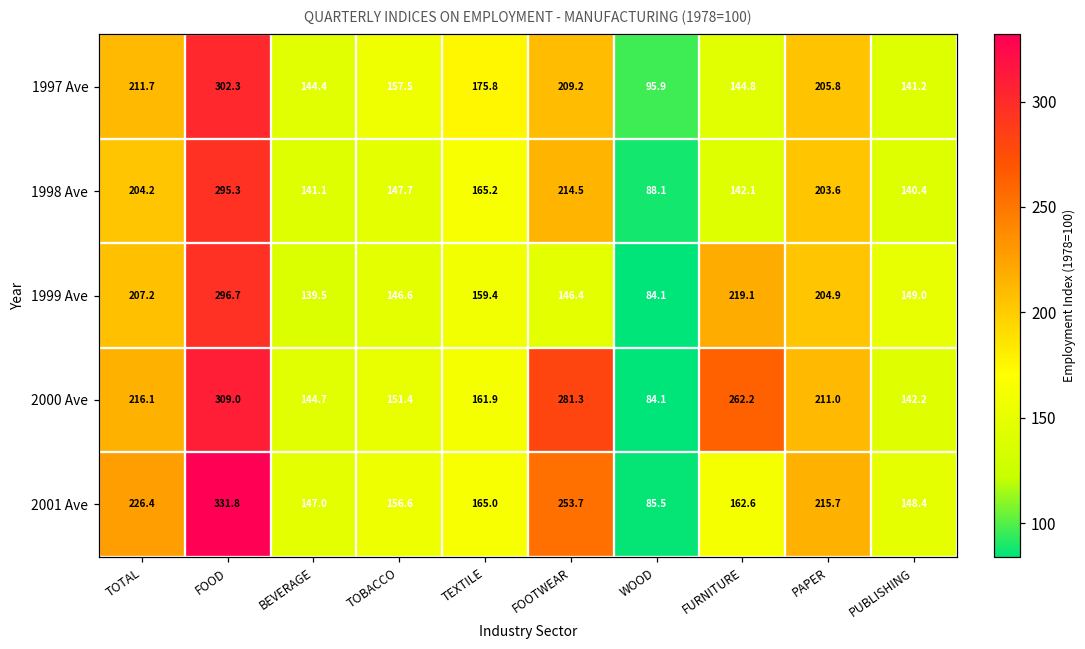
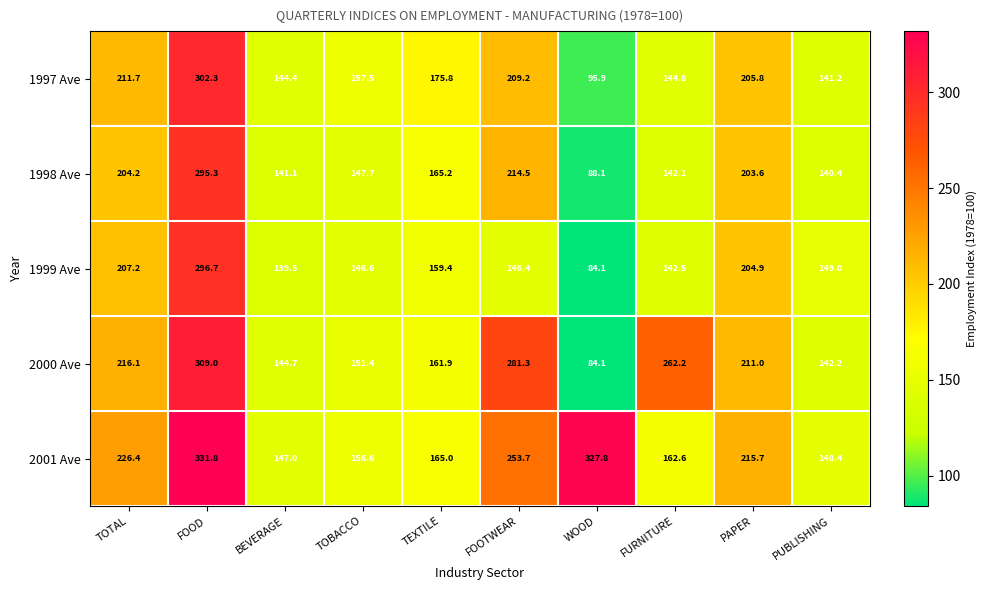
1999 Ave, FURNITURE: 219.1 -> 142.5
2001 Ave, WOOD: 85.5 -> 327.8
